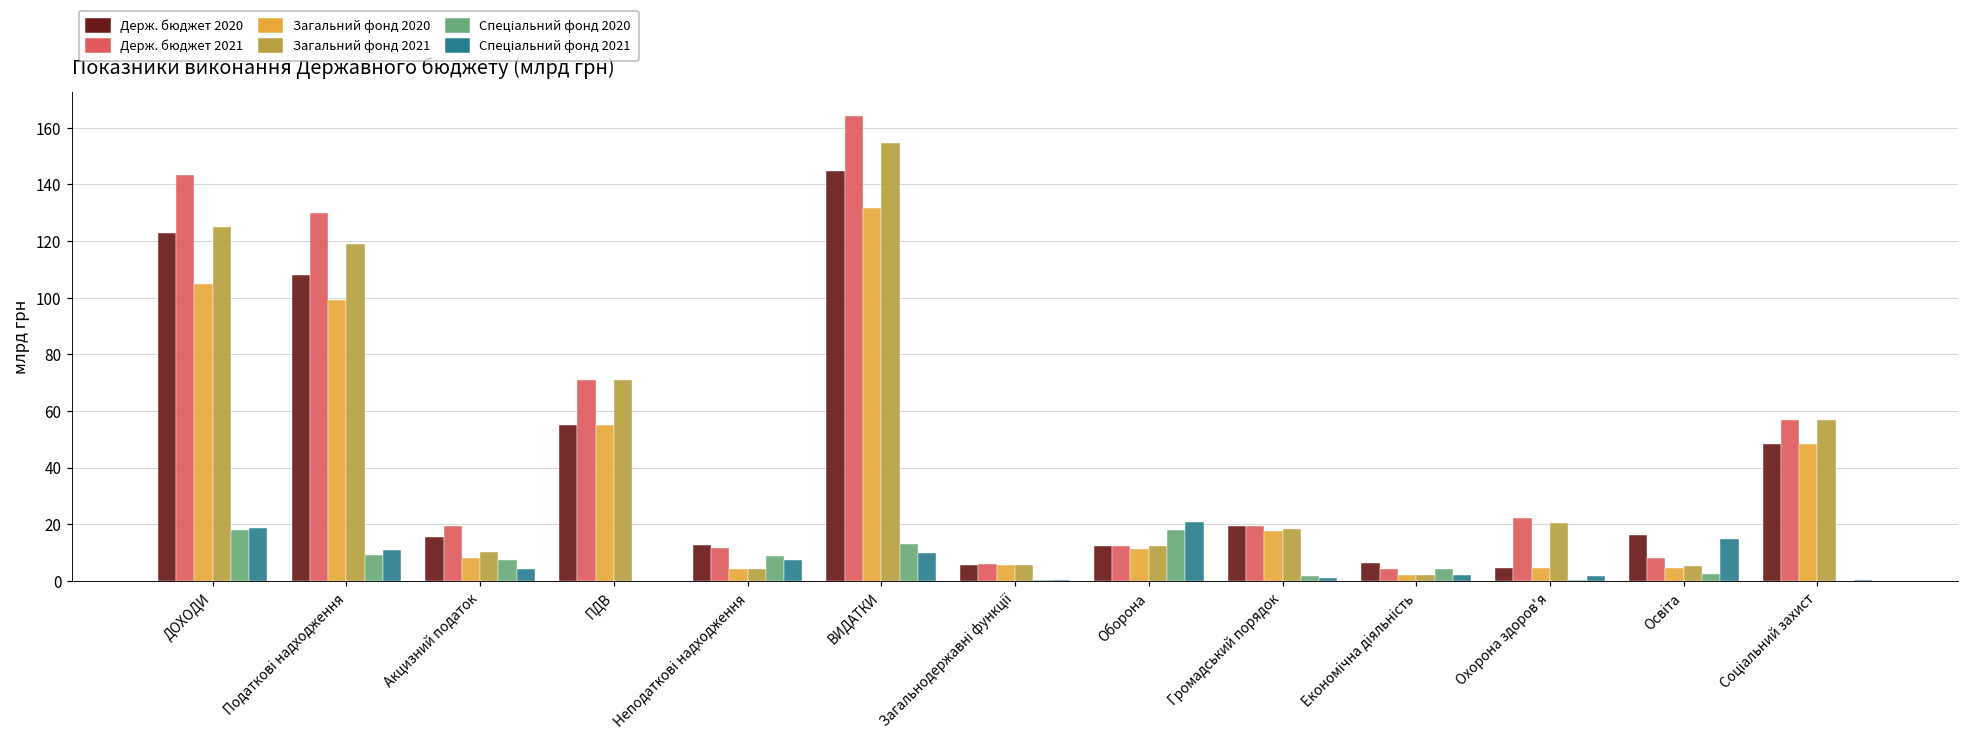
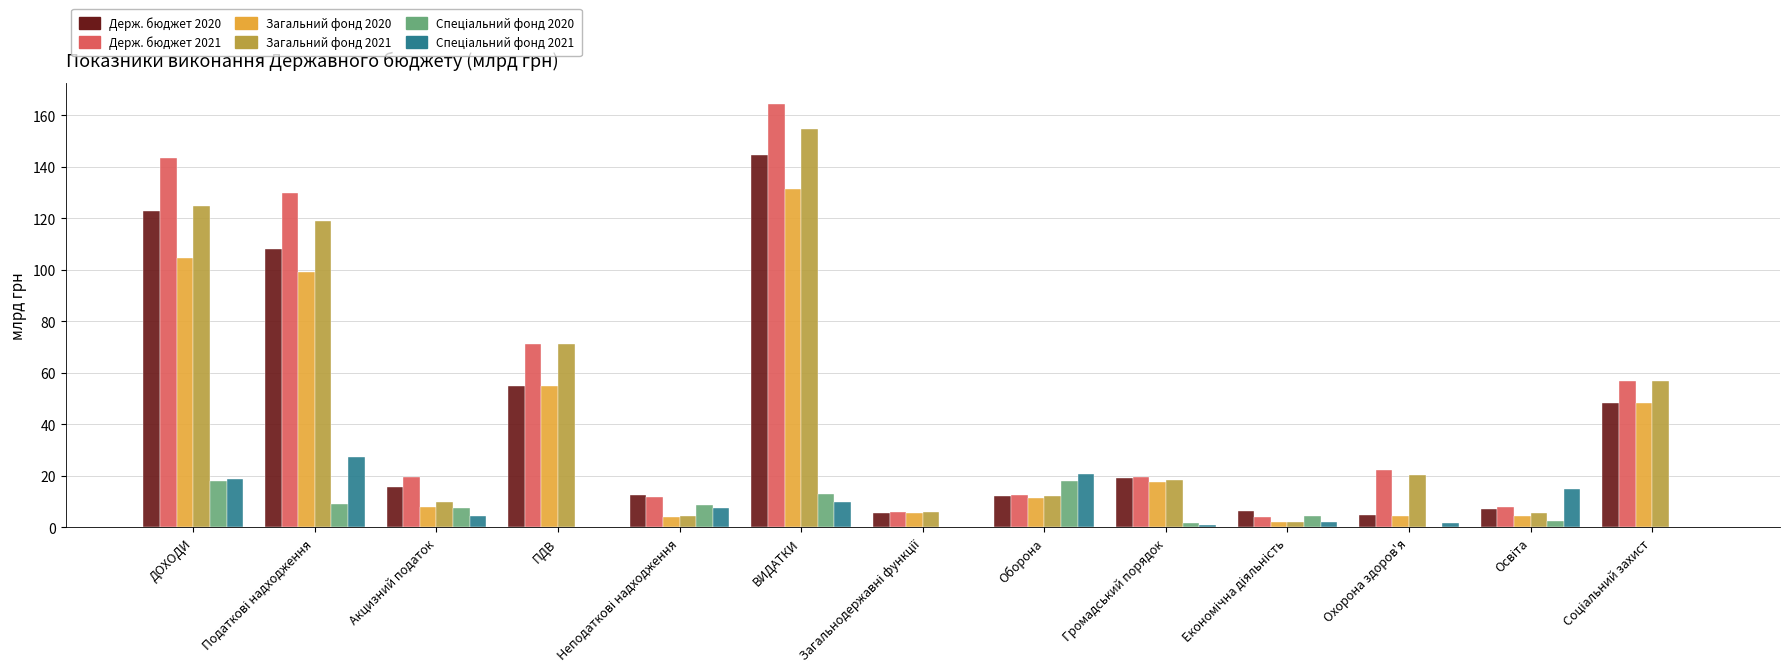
Спеціальний фонд 2021, Податкові надходження: 11 -> 27
Держ. бюджет 2020, Освіта: 16 -> 7
